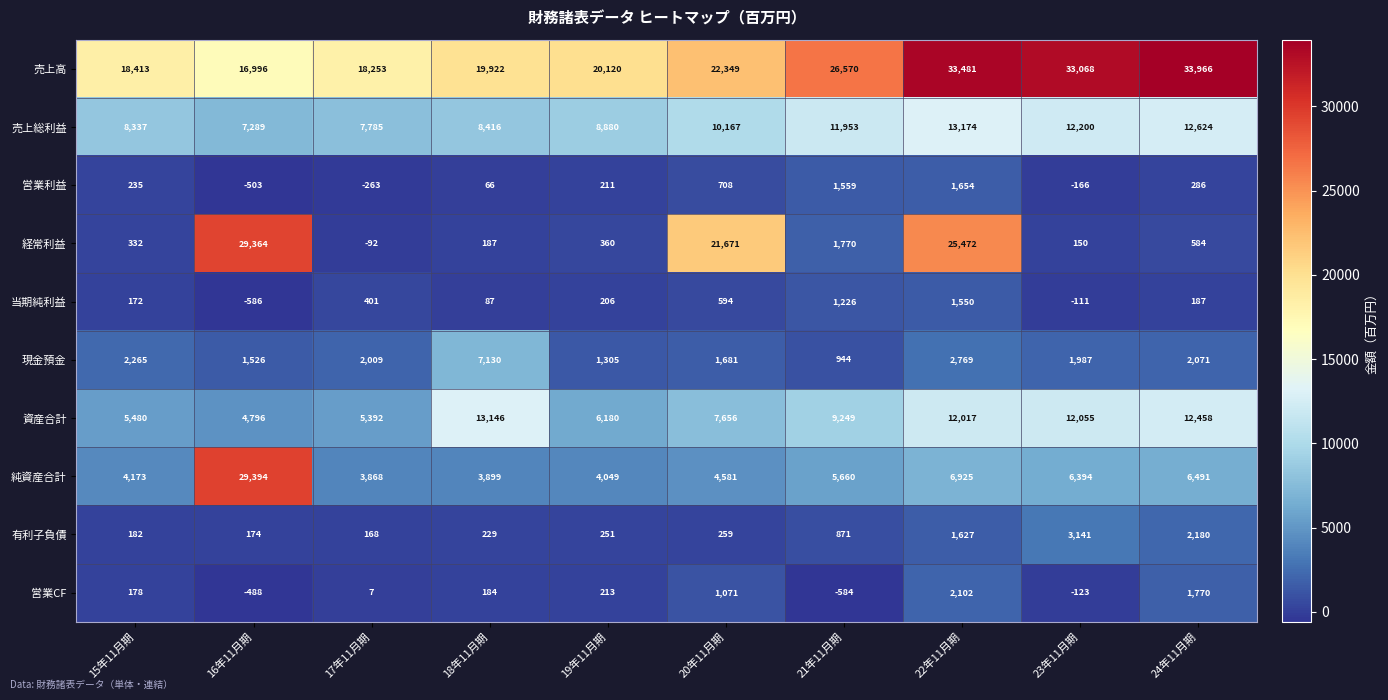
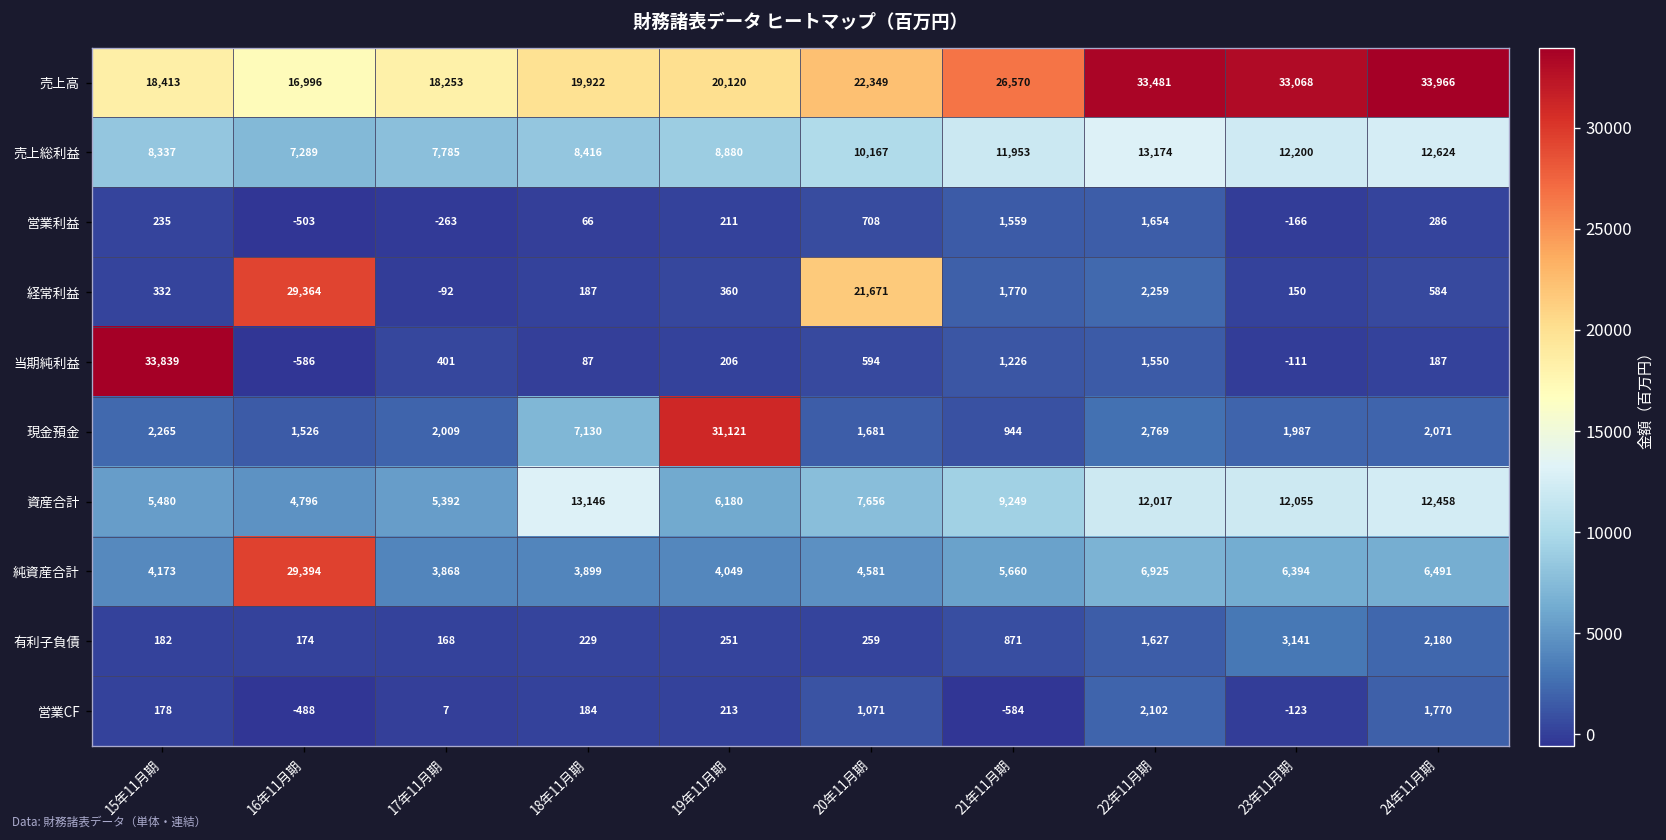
経常利益, 22年11月期: 25,472 -> 2,259
当期純利益, 15年11月期: 172 -> 33,839
現金預金, 19年11月期: 1,305 -> 31,121
